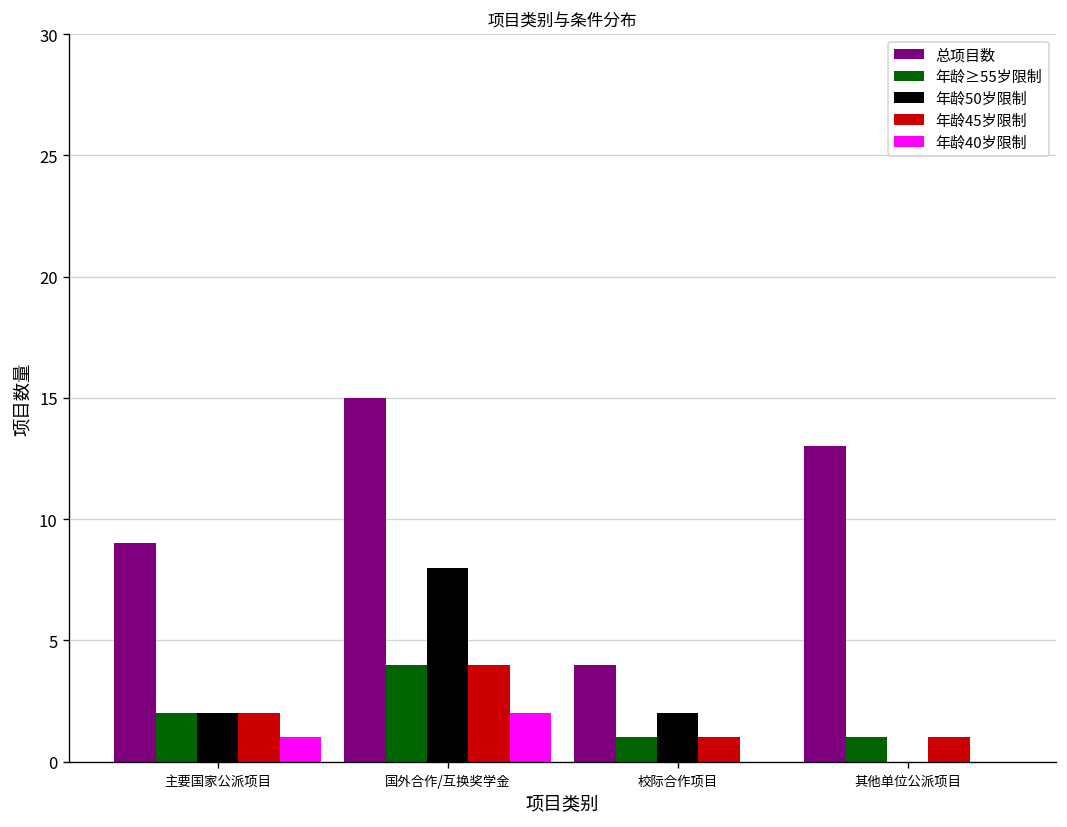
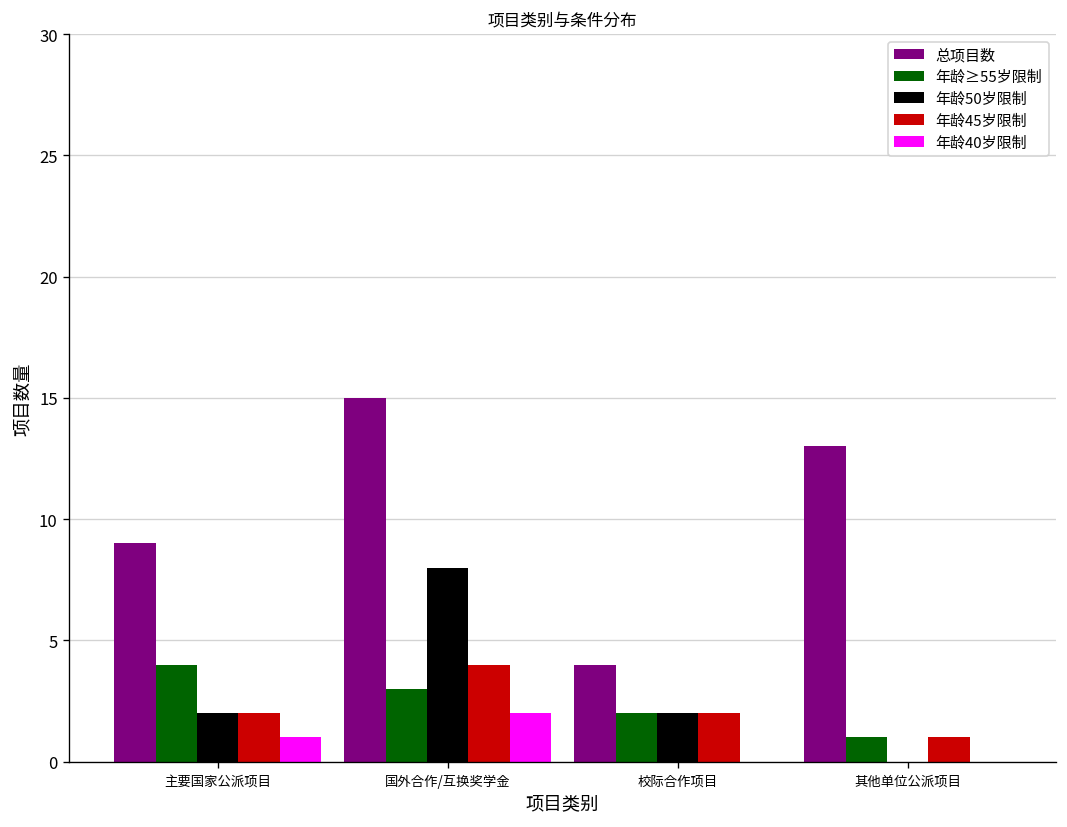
年龄≥55岁限制, 主要国家公派项目: 2 -> 4
年龄≥55岁限制, 国外合作/互换奖学金: 4 -> 3
年龄≥55岁限制, 校际合作项目: 1 -> 2
年龄45岁限制, 校际合作项目: 1 -> 2
